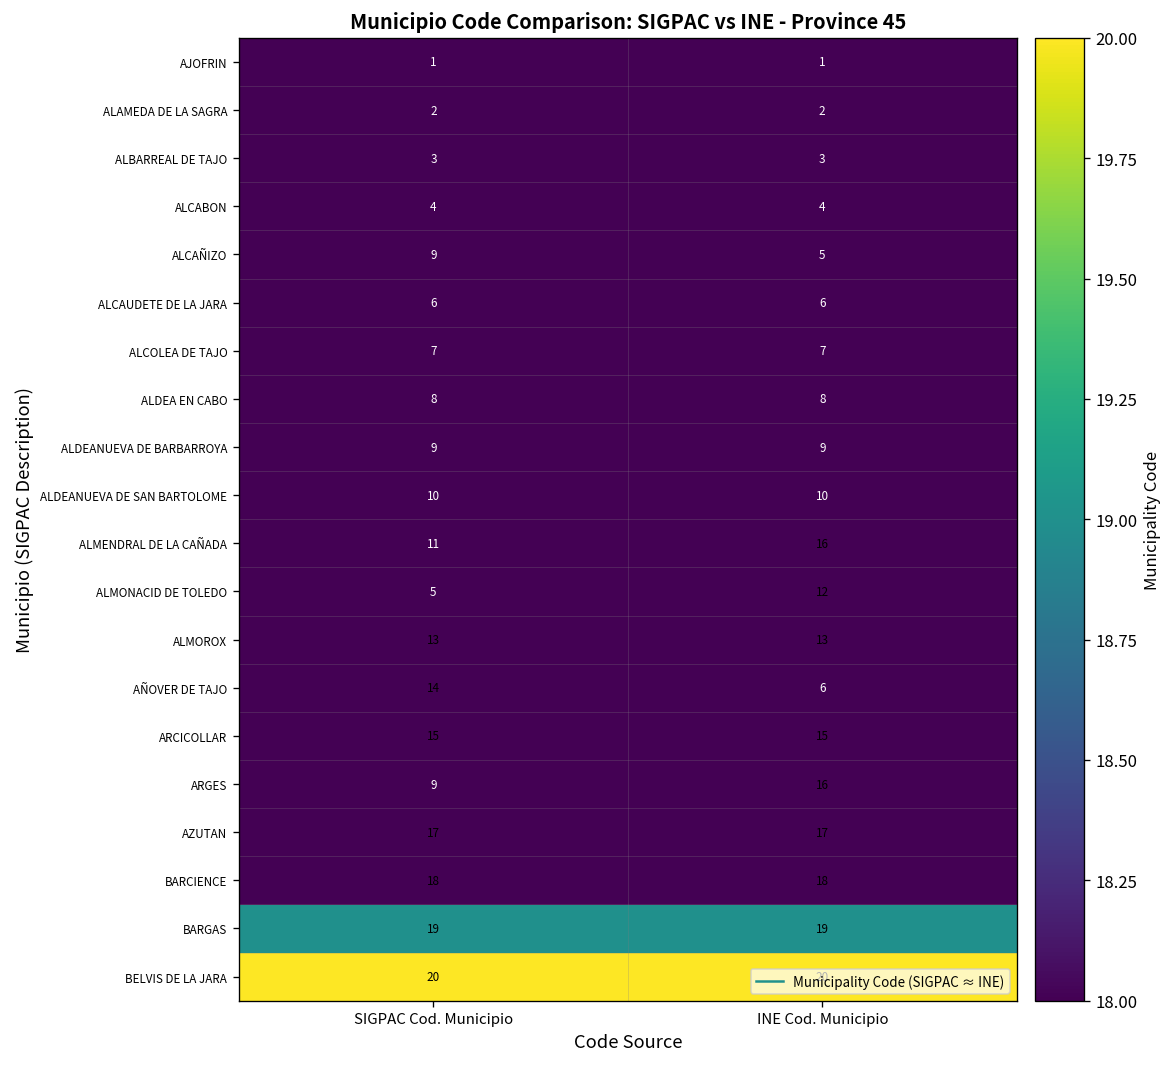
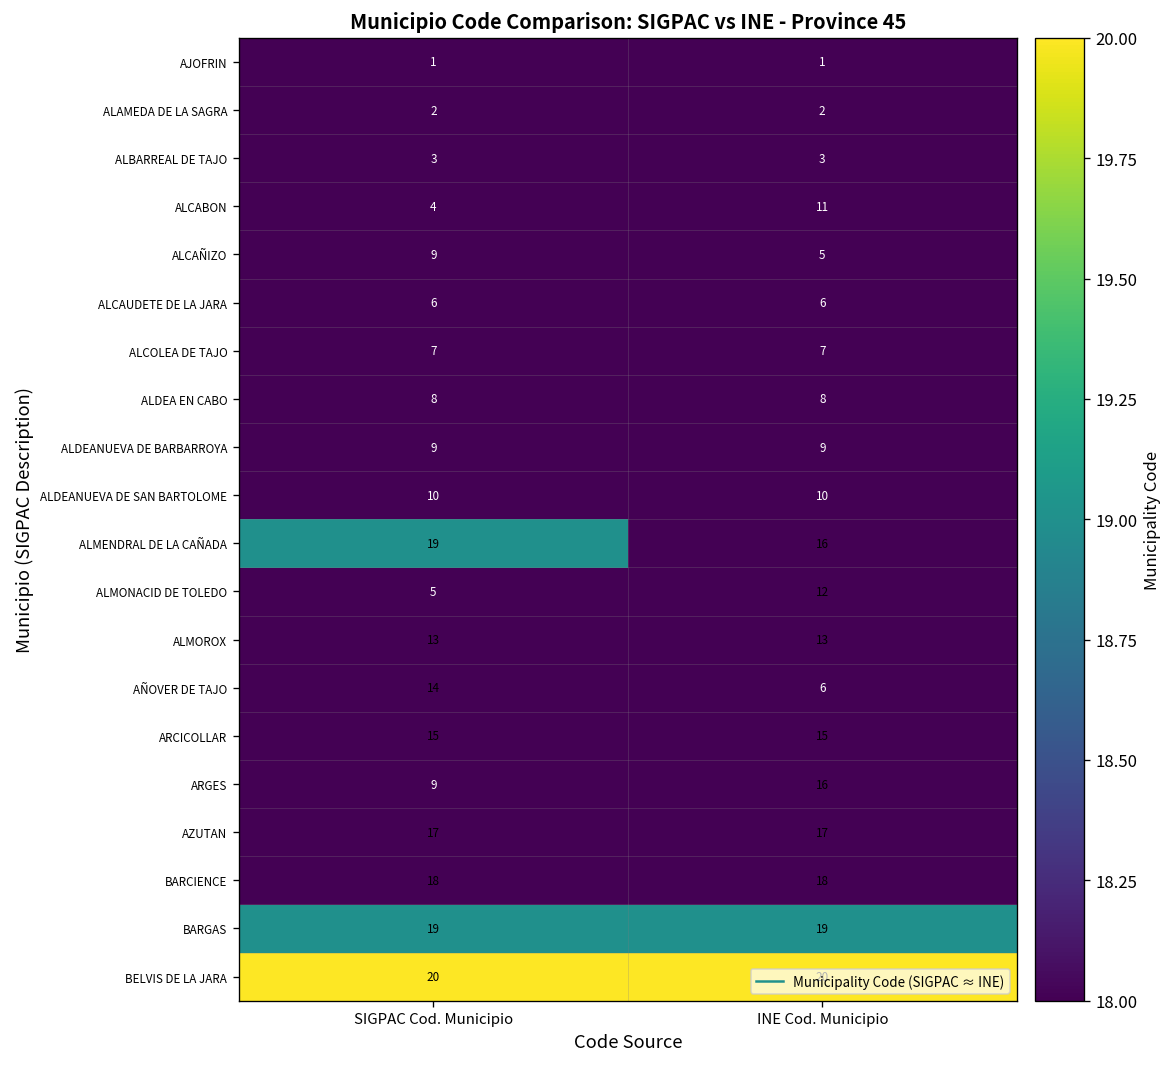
ALCABON, INE Cod. Municipio: 4 -> 11
ALMENDRAL DE LA CAÑADA, SIGPAC Cod. Municipio: 11 -> 19
